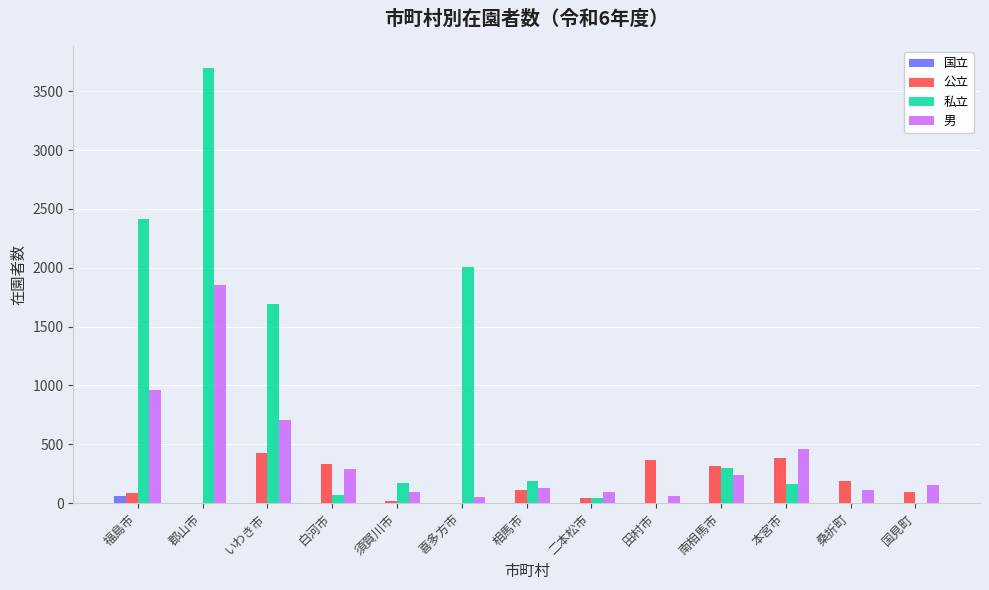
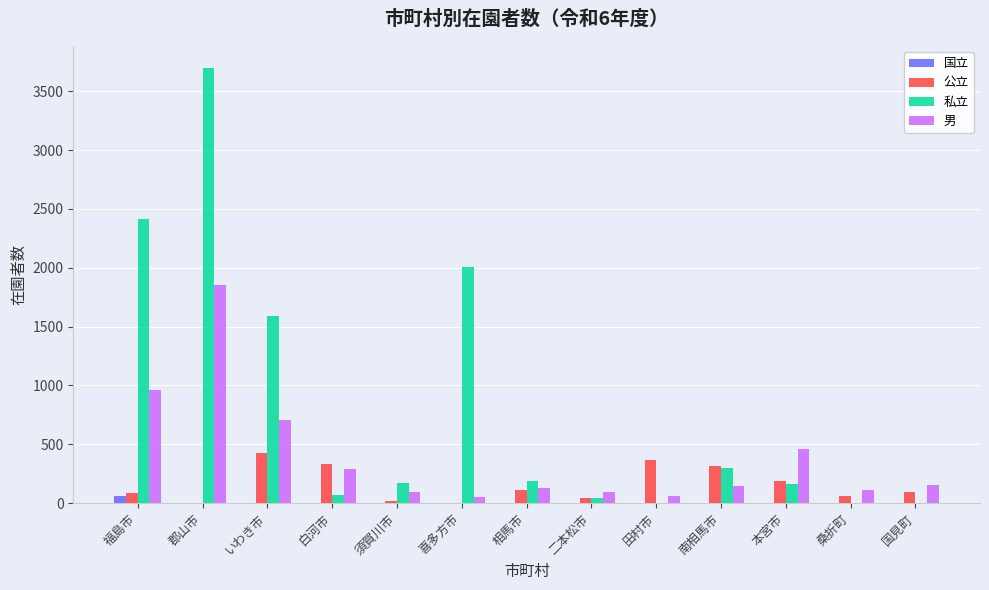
私立, いわき市: 1690 -> 1590
男, 南相馬市: 240 -> 150
公立, 本宮市: 380 -> 190
公立, 桑折町: 190 -> 60
